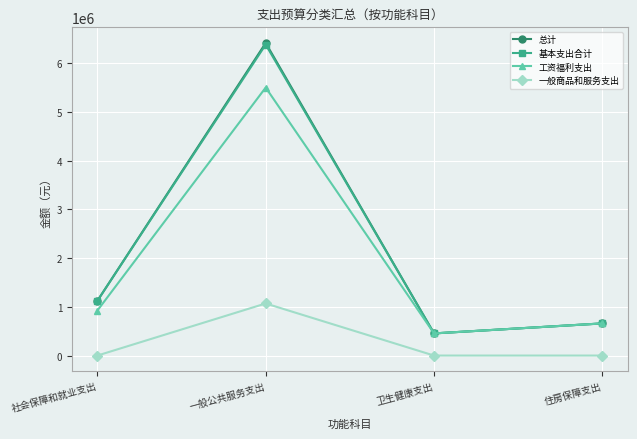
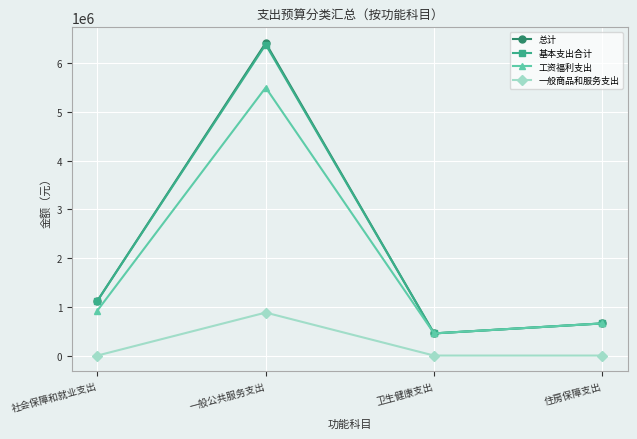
一般商品和服务支出, 一般公共服务支出: 1100000 -> 900000
